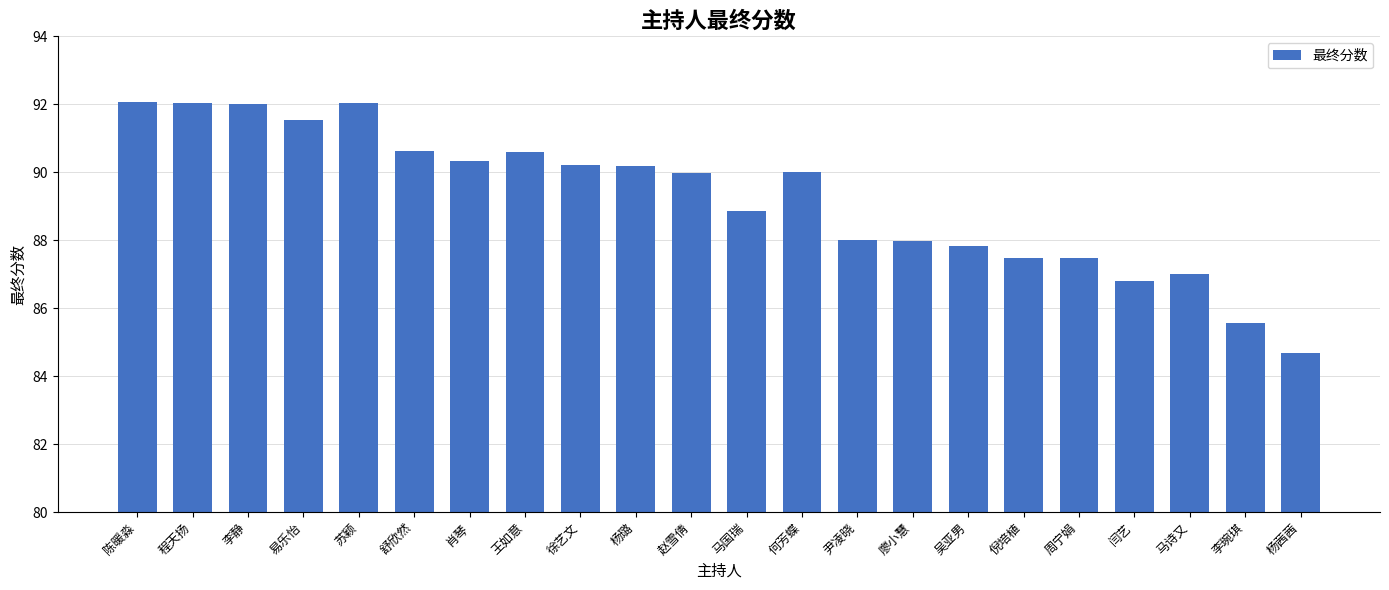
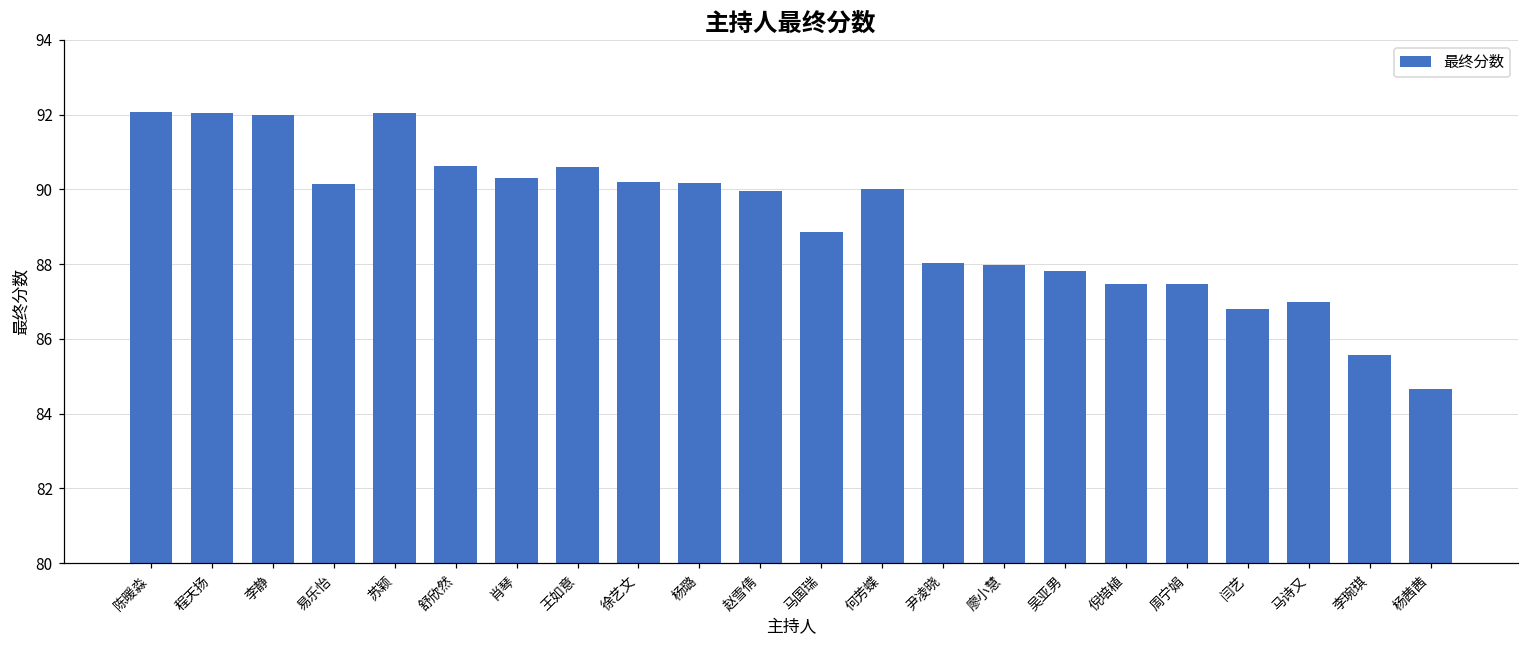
易乐怡: 91.5 -> 90.1
